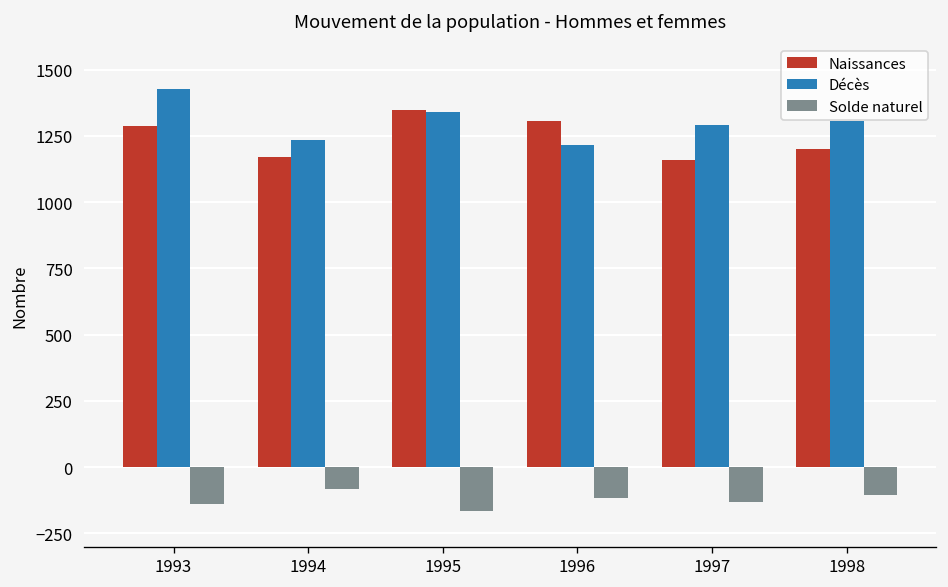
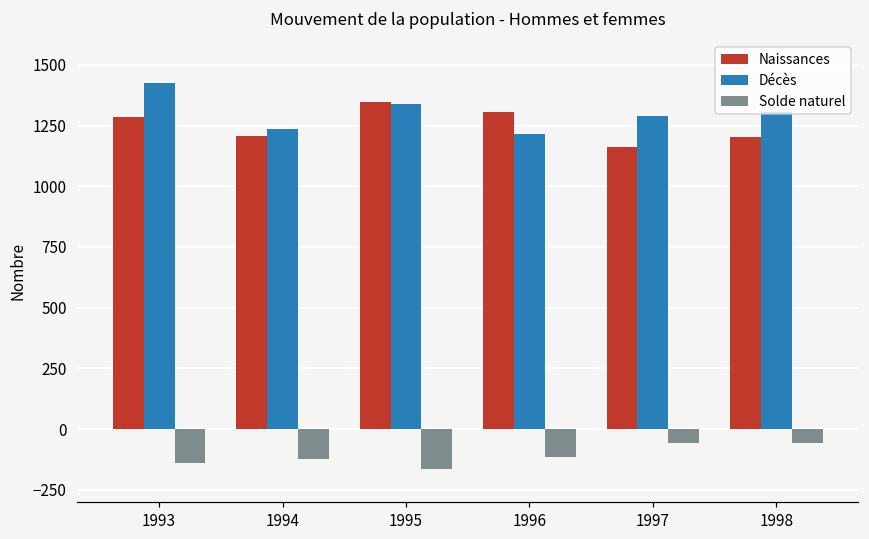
Naissances, 1994: 1170 -> 1210
Solde naturel, 1994: -80 -> -120
Solde naturel, 1997: -130 -> -60
Solde naturel, 1998: -100 -> -60
